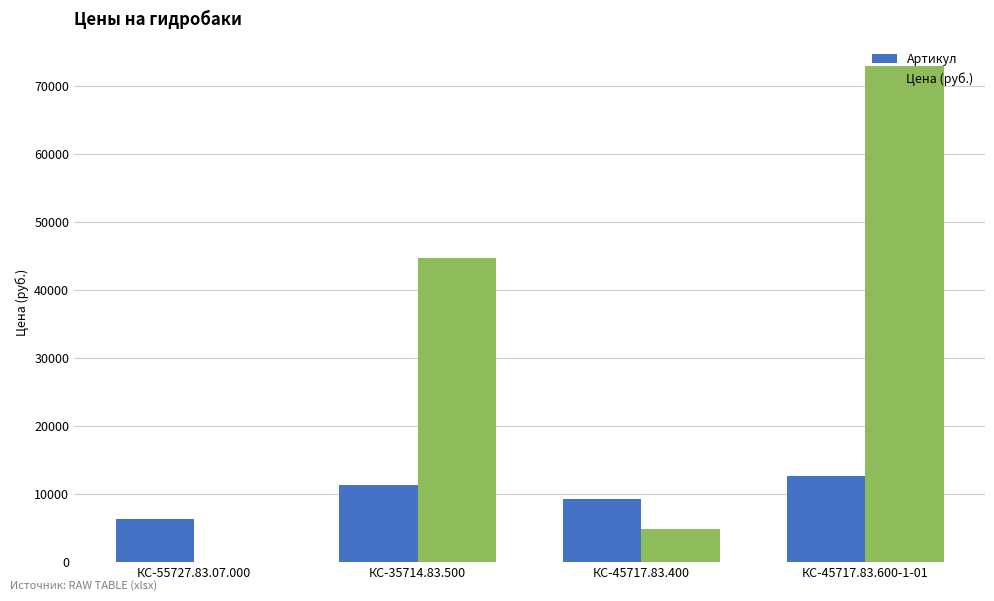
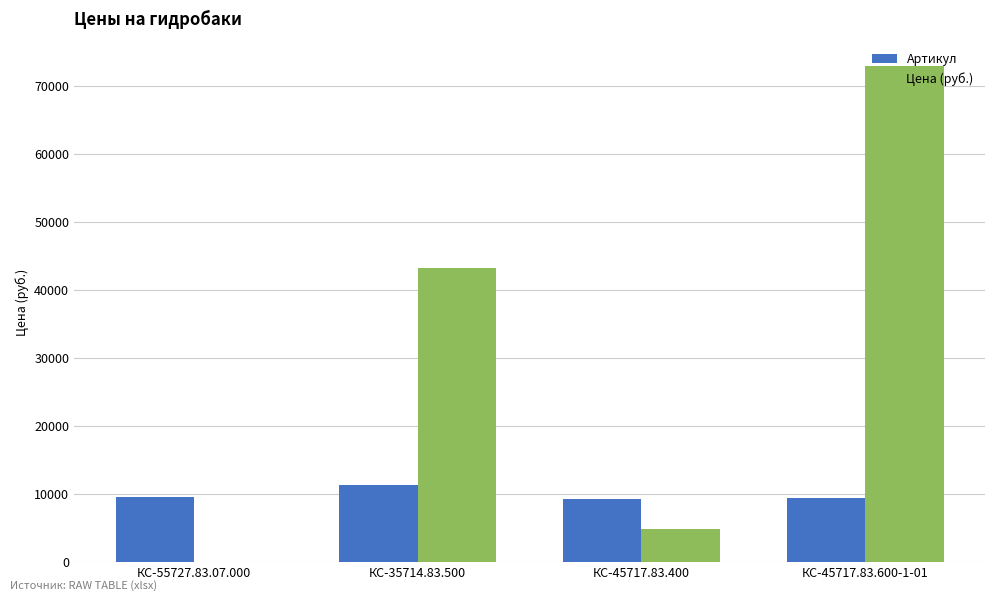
Артикул, КС-55727.83.07.000: 6000 -> 10000
Цена (руб.), КС-35714.83.500: 45000 -> 43000
Артикул, КС-45717.83.600-1-01: 13000 -> 9000
